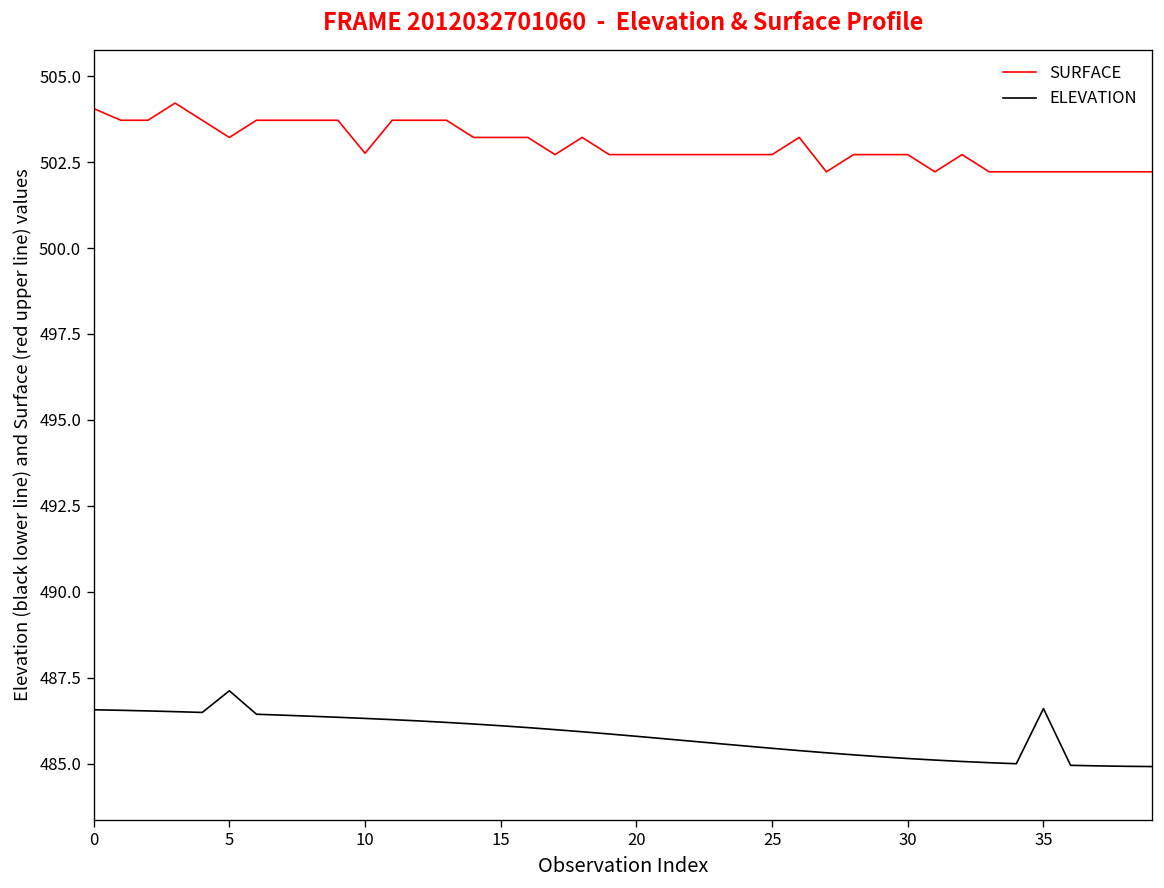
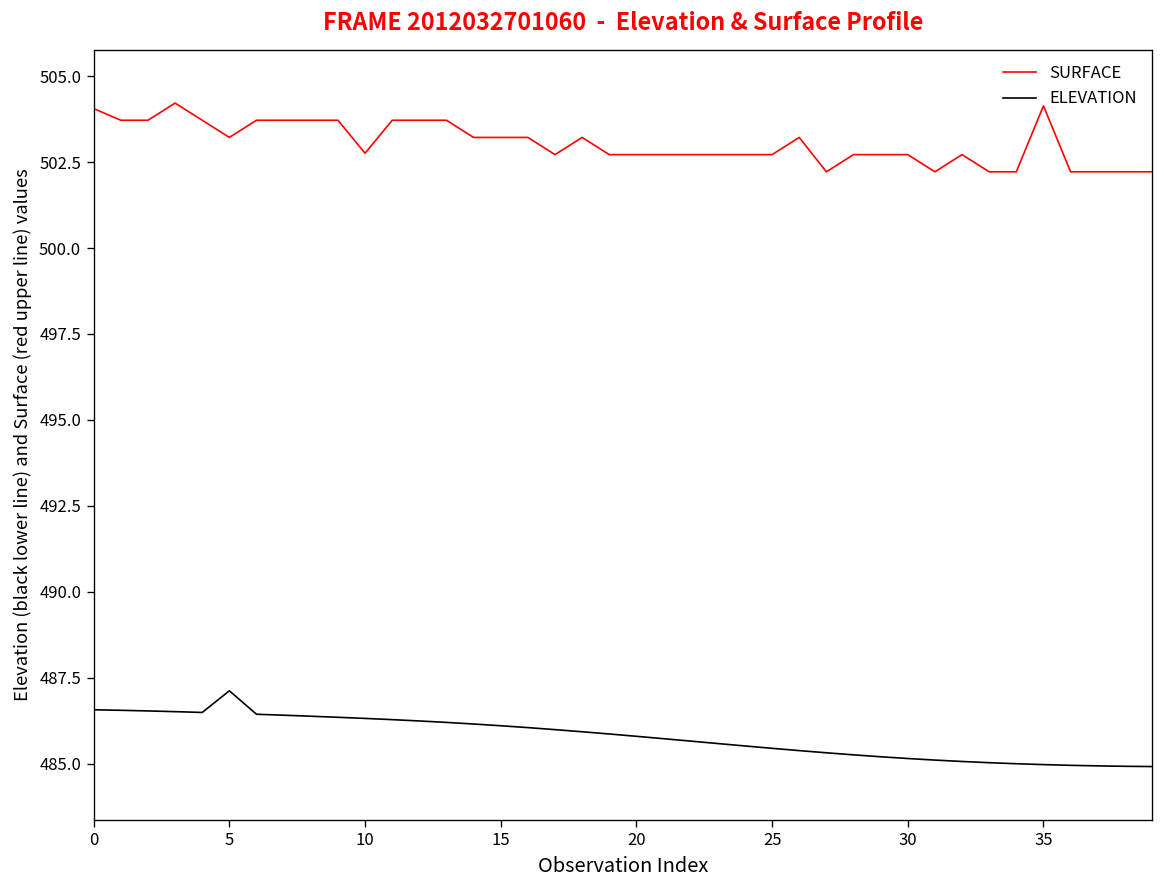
SURFACE, 35: 502.2 -> 504.1
ELEVATION, 35: 486.6 -> 485.0
